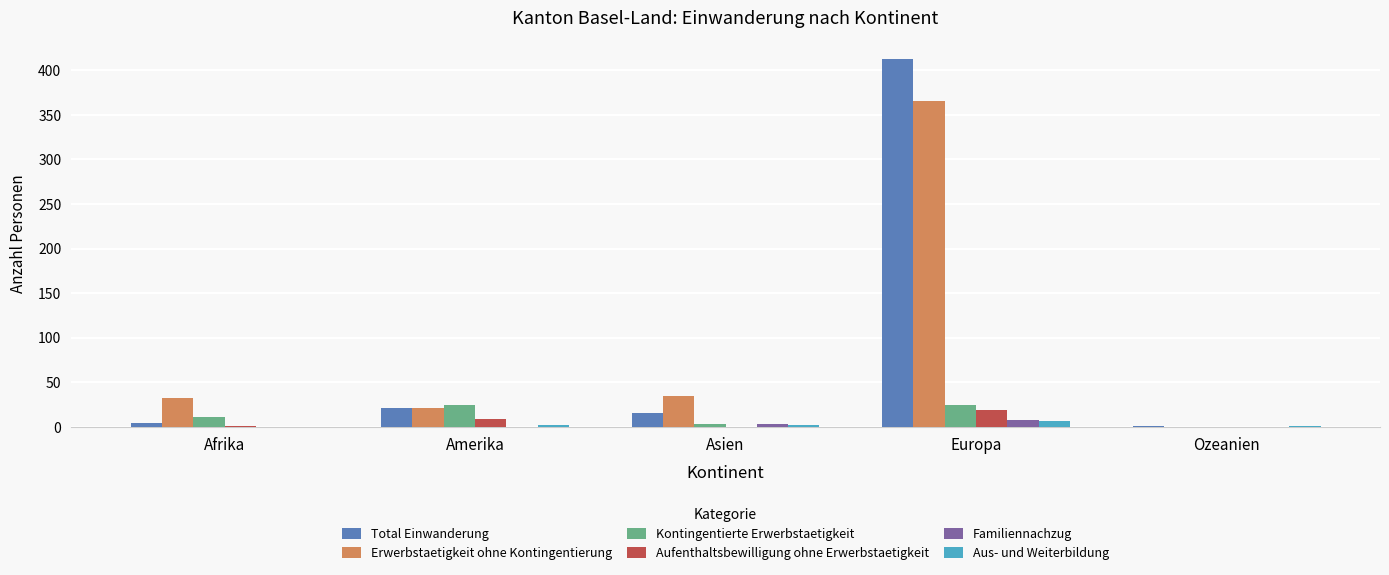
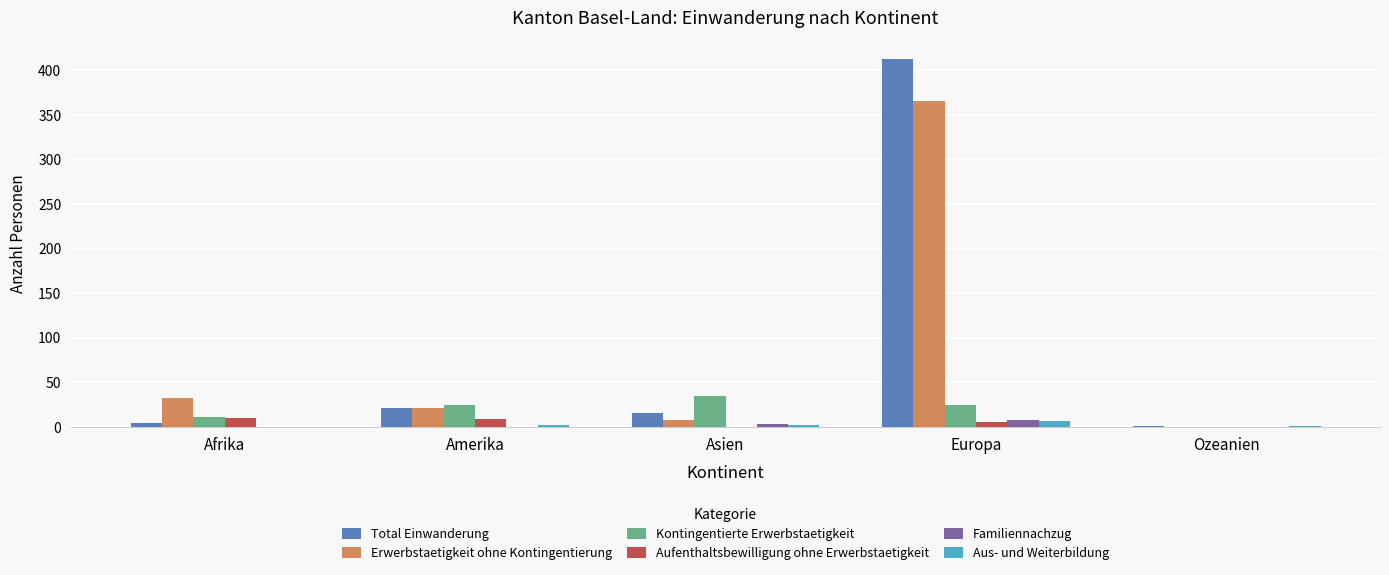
Aufenthaltsbewilligung ohne Erwerbstaetigkeit, Afrika: 0 -> 10
Erwerbstaetigkeit ohne Kontingentierung, Asien: 40 -> 10
Kontingentierte Erwerbstaetigkeit, Asien: 0 -> 40
Aufenthaltsbewilligung ohne Erwerbstaetigkeit, Europa: 20 -> 10
